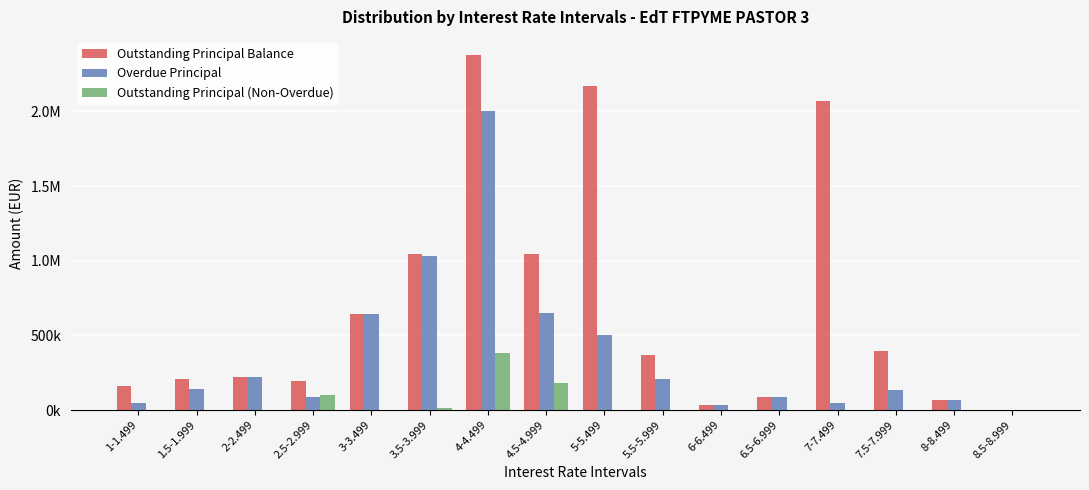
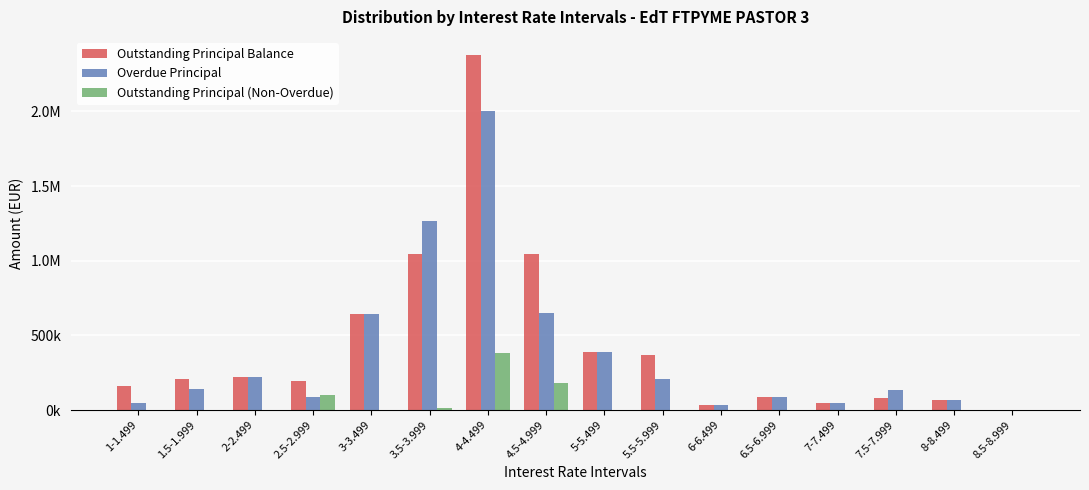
Overdue Principal, 3.5-3.999: 1040000 -> 1270000
Outstanding Principal Balance, 5-5.499: 2170000 -> 390000
Overdue Principal, 5-5.499: 500000 -> 390000
Outstanding Principal Balance, 7-7.499: 2070000 -> 50000
Outstanding Principal Balance, 7.5-7.999: 390000 -> 80000
